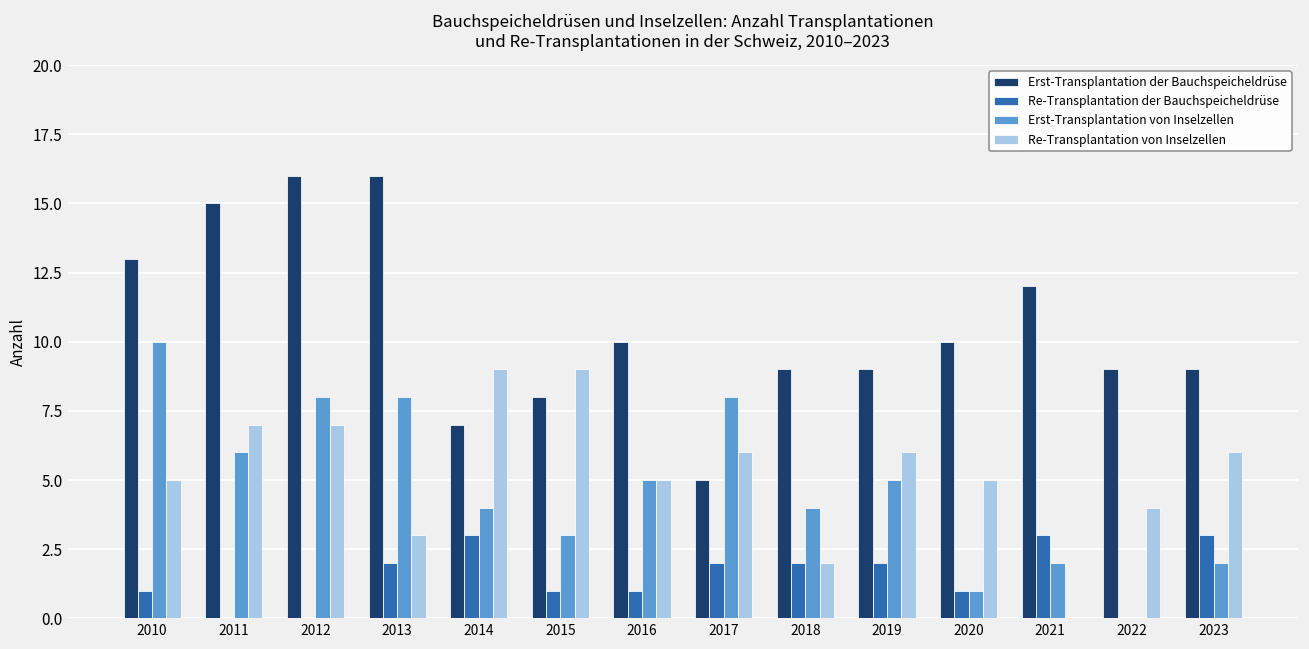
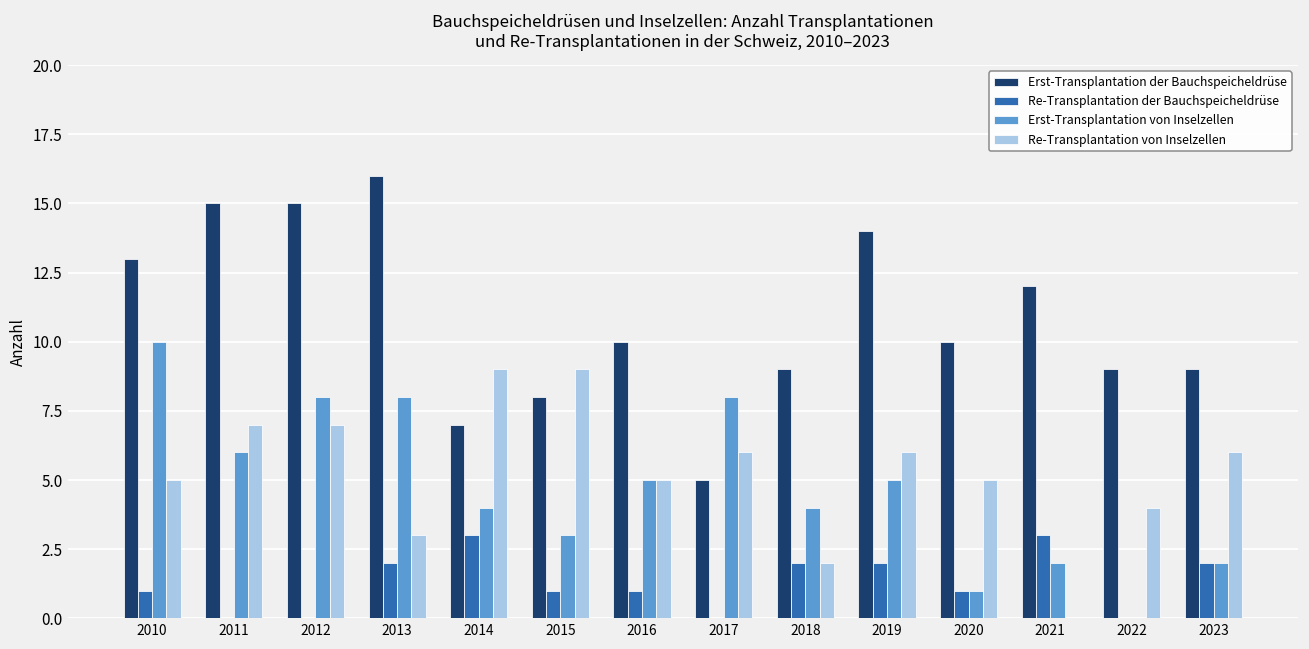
Erst-Transplantation der Bauchspeicheldrüse, 2012: 16 -> 15
Re-Transplantation der Bauchspeicheldrüse, 2017: 2 -> 0
Erst-Transplantation der Bauchspeicheldrüse, 2019: 9 -> 14
Re-Transplantation der Bauchspeicheldrüse, 2023: 3 -> 2
